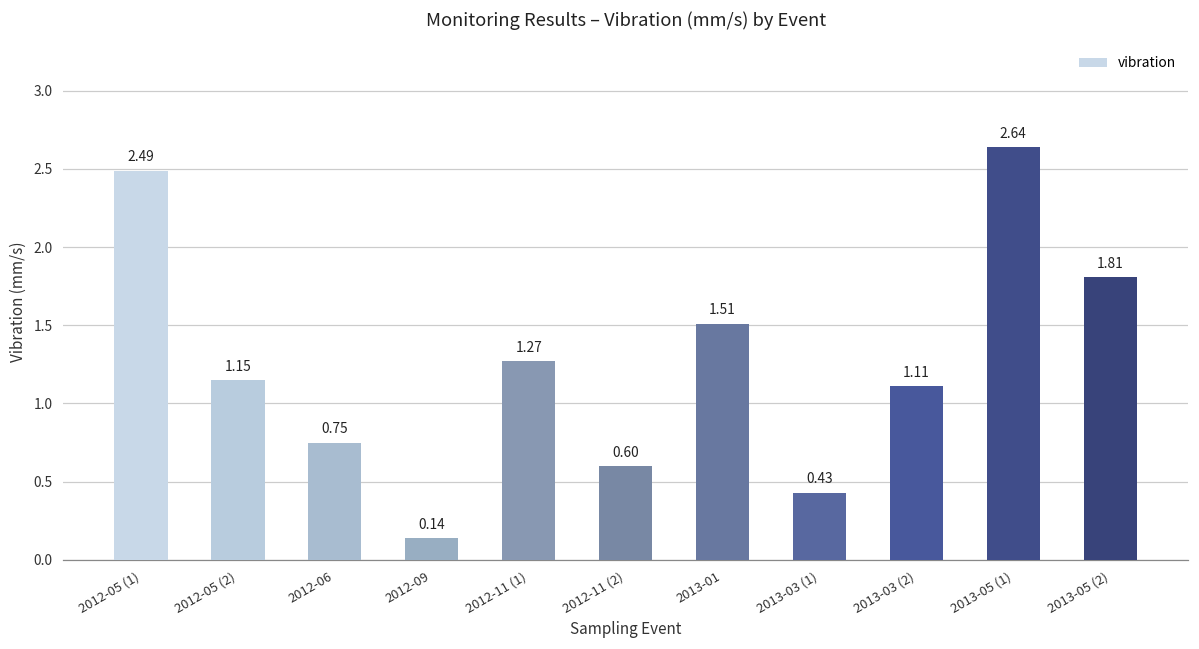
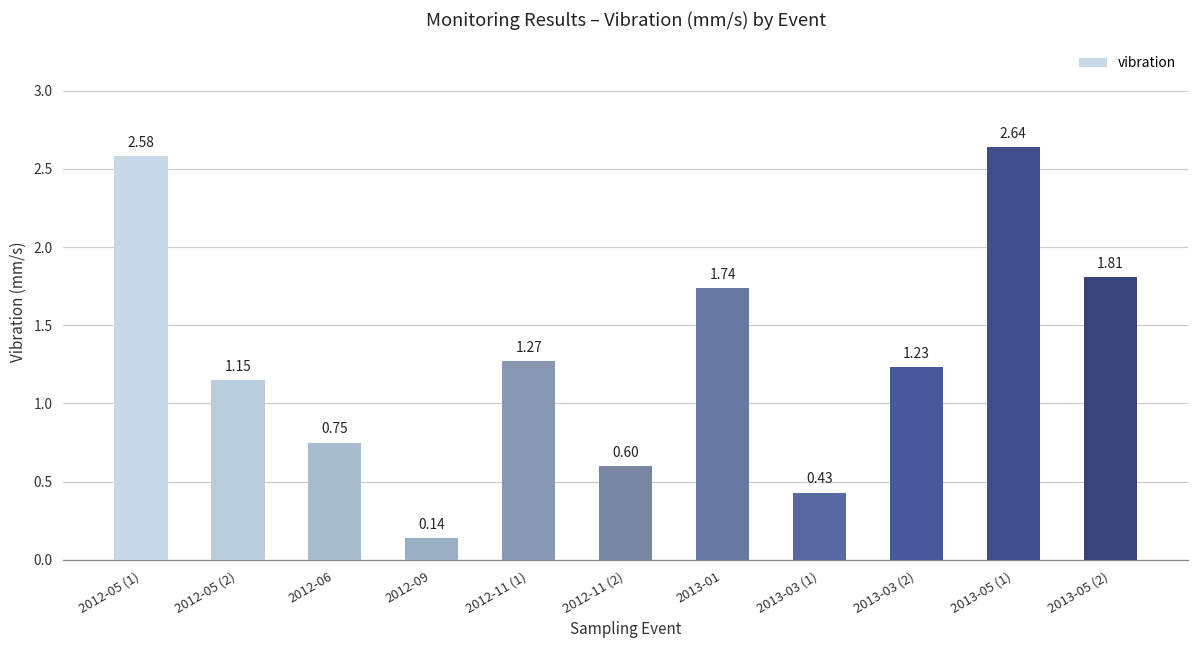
2012-05 (1): 2.49 -> 2.58
2013-01: 1.51 -> 1.74
2013-03 (2): 1.11 -> 1.23
